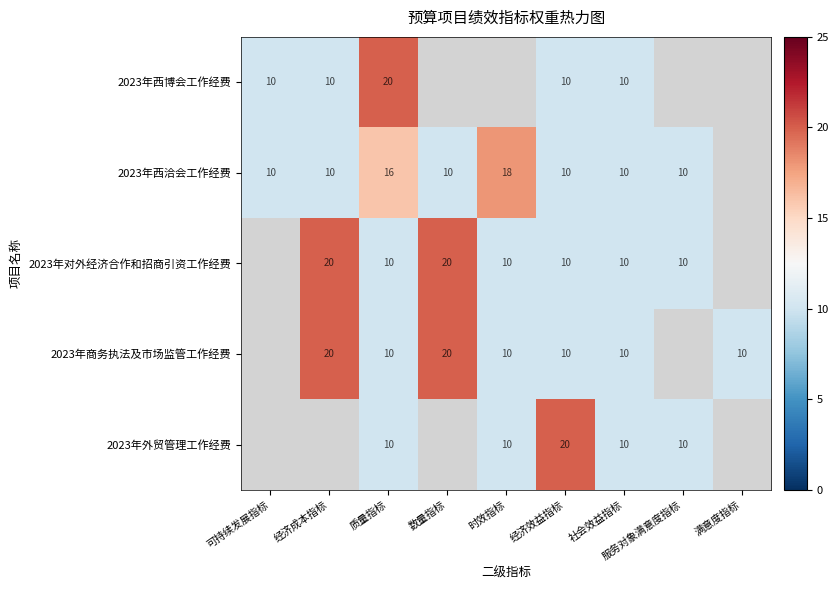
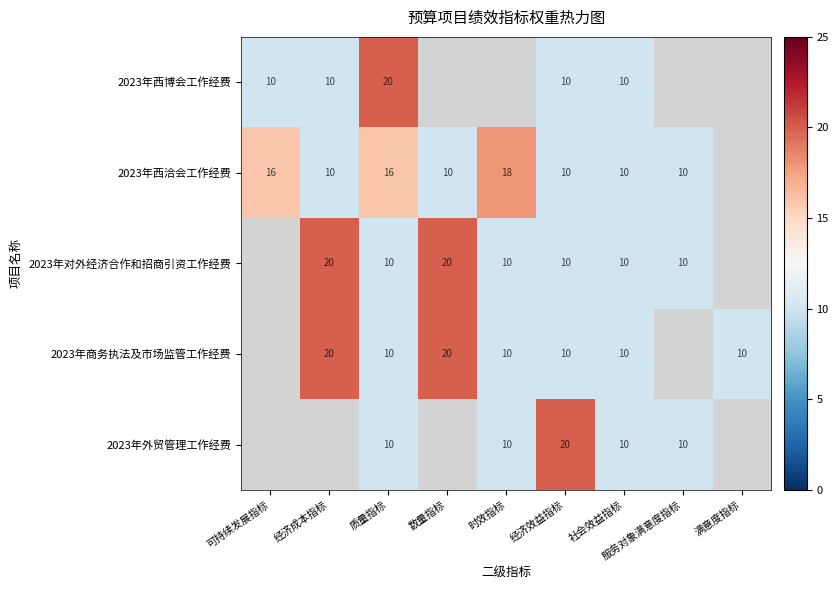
2023年西洽会工作经费, 可持续发展指标: 10 -> 16
